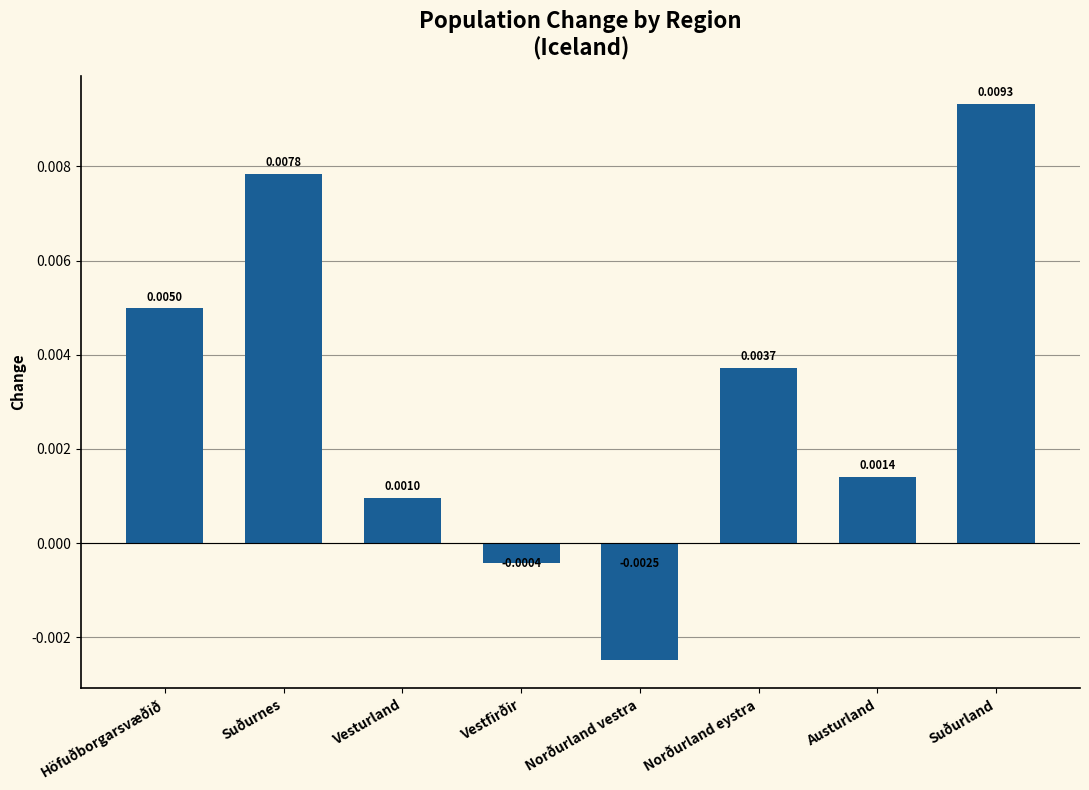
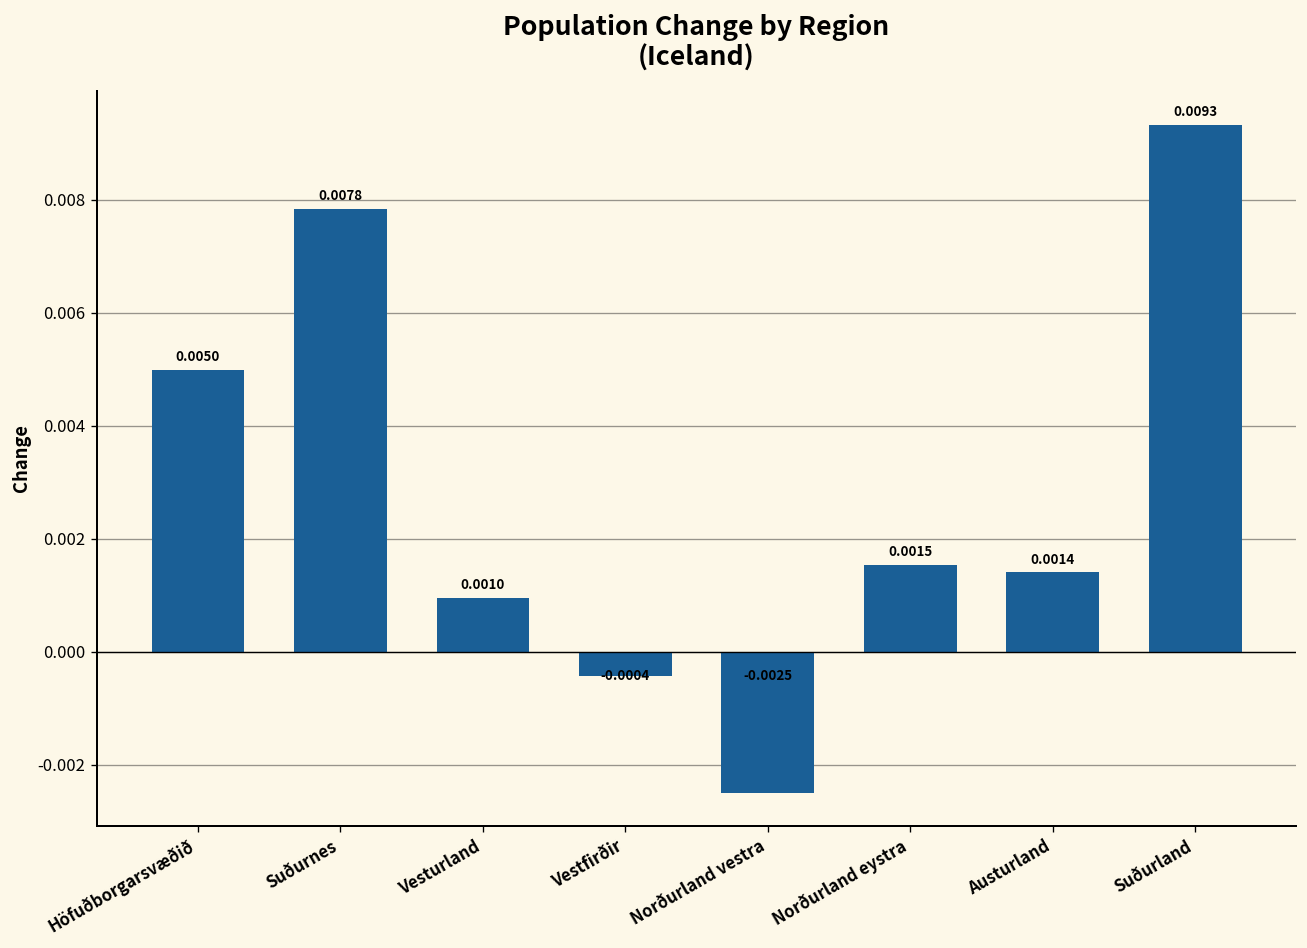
Norðurland eystra: 0.0037 -> 0.0015
